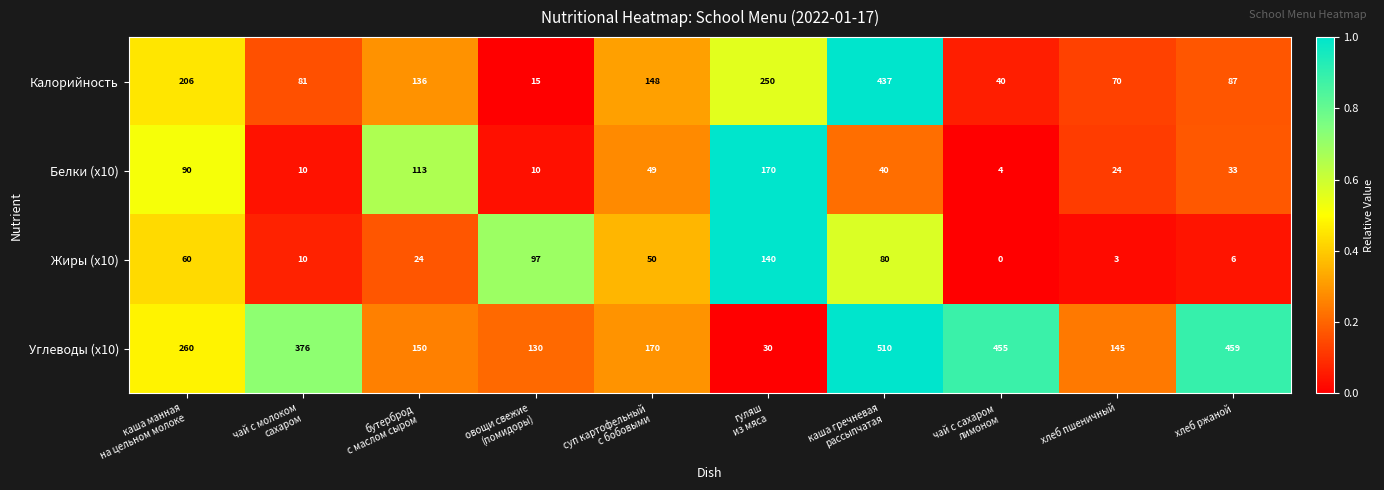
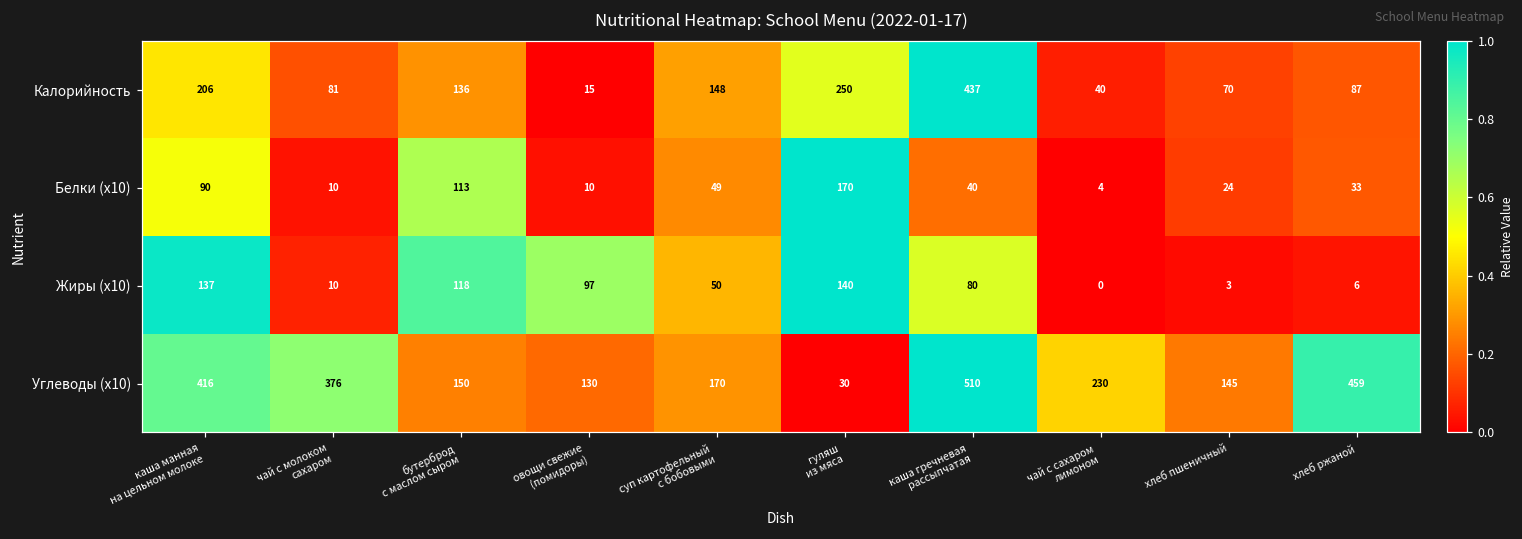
Жиры (x10), каша манная на цельном молоке: 60 -> 137
Жиры (x10), бутерброд с маслом сыром: 24 -> 118
Углеводы (x10), каша манная на цельном молоке: 260 -> 416
Углеводы (x10), чай с сахаром лимоном: 455 -> 230
